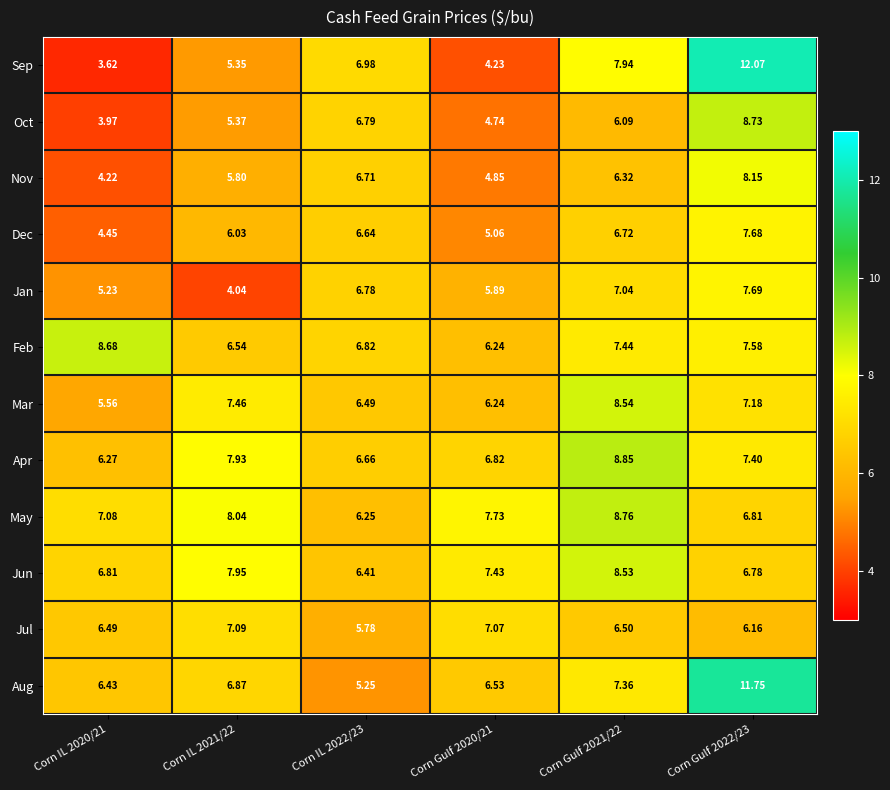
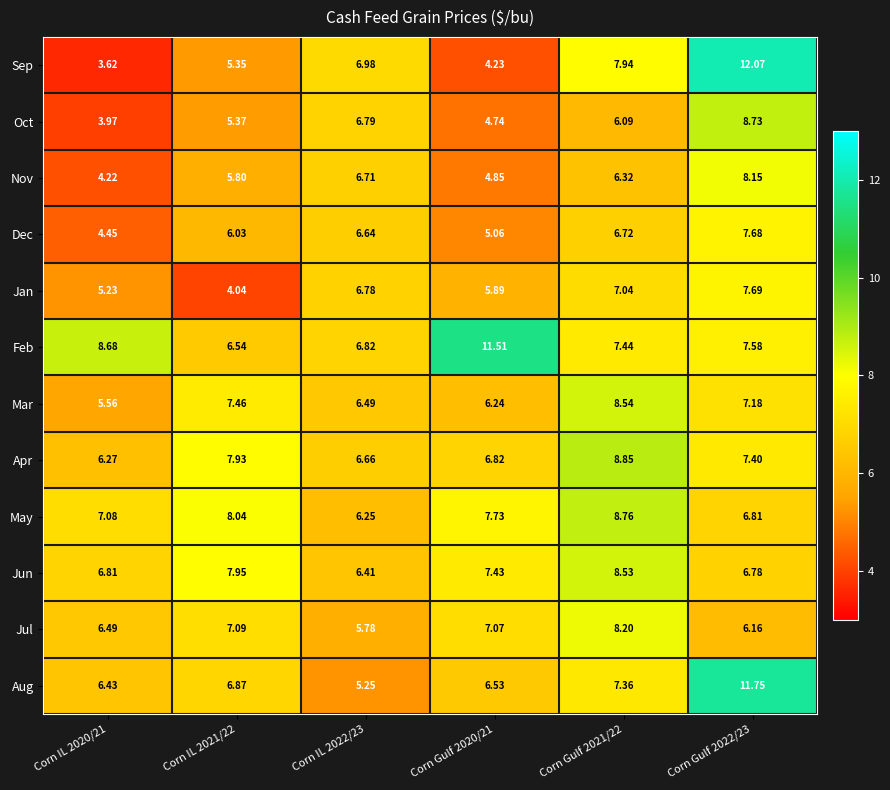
Feb, Corn Gulf 2020/21: 6.24 -> 11.51
Jul, Corn Gulf 2021/22: 6.50 -> 8.20
